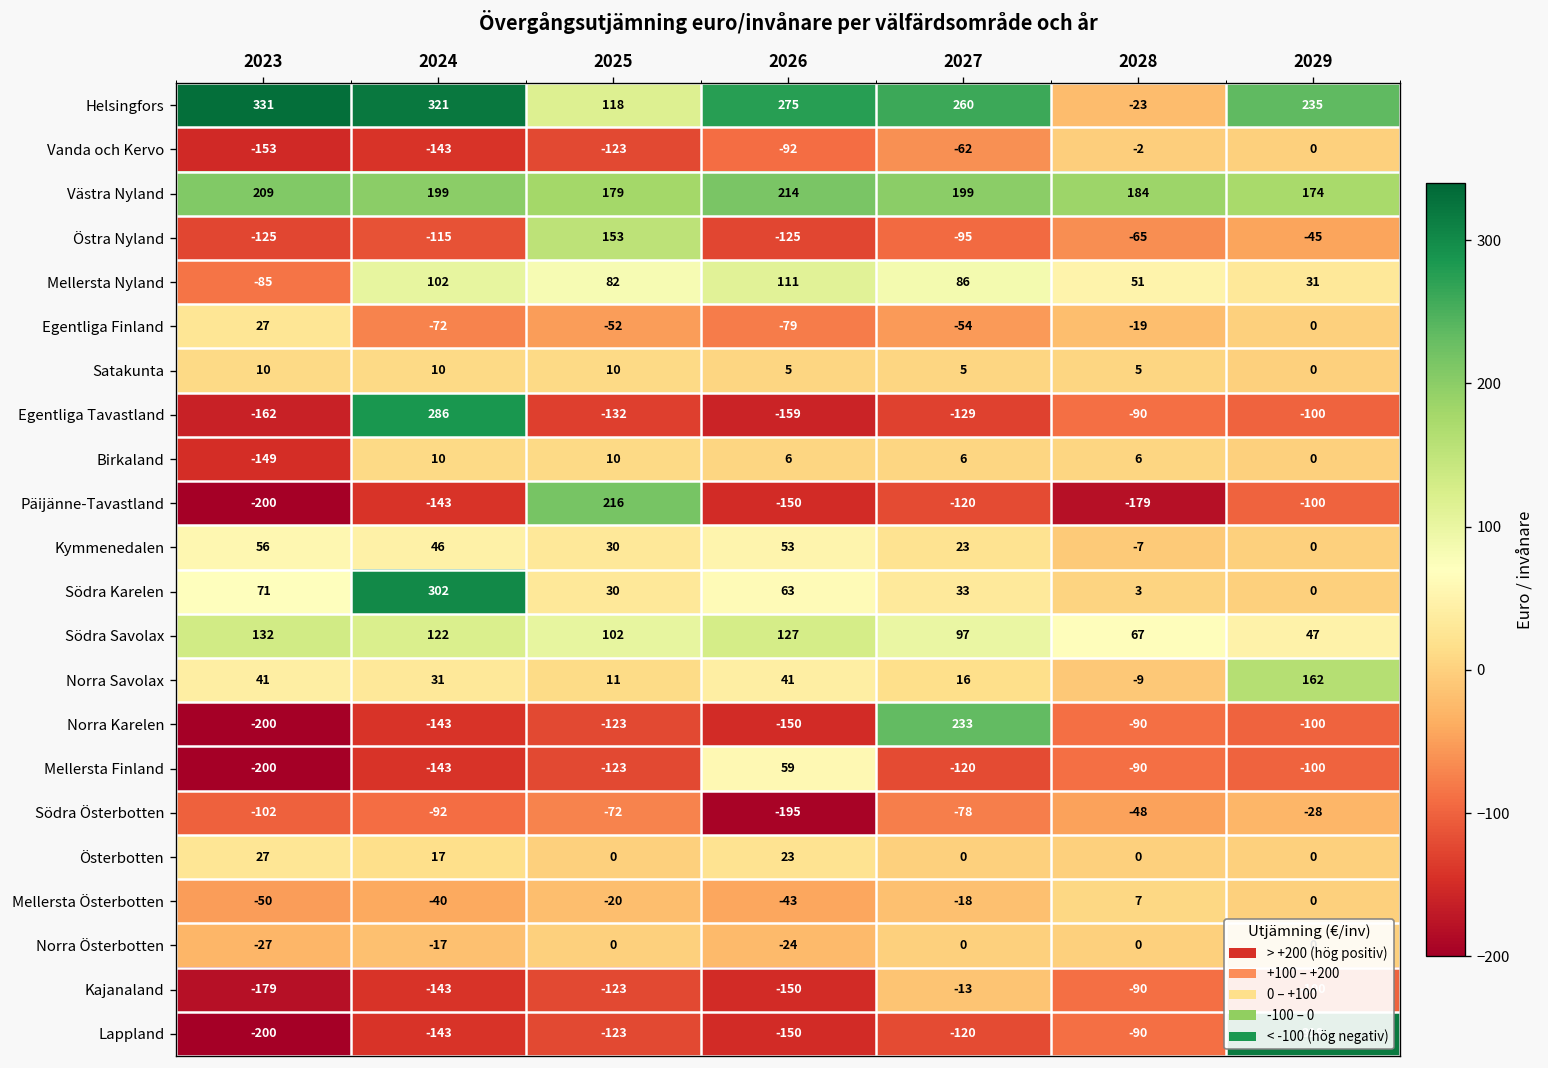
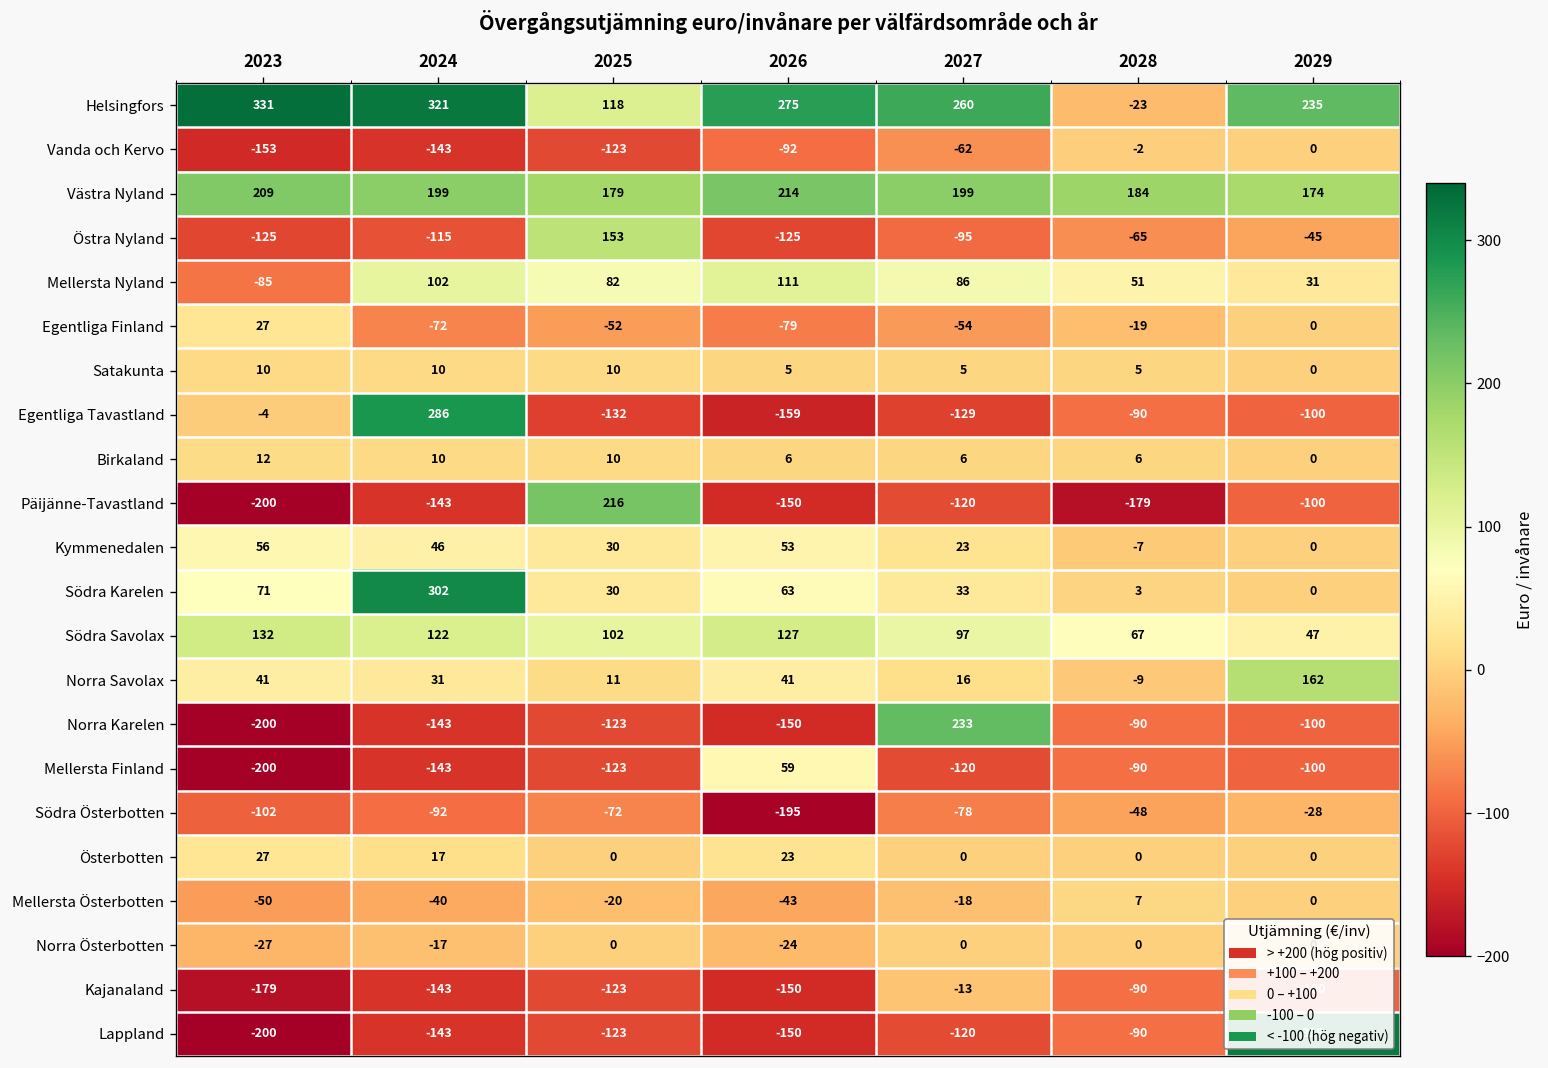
Egentliga Tavastland, 2023: -162 -> -4
Birkaland, 2023: -149 -> 12
